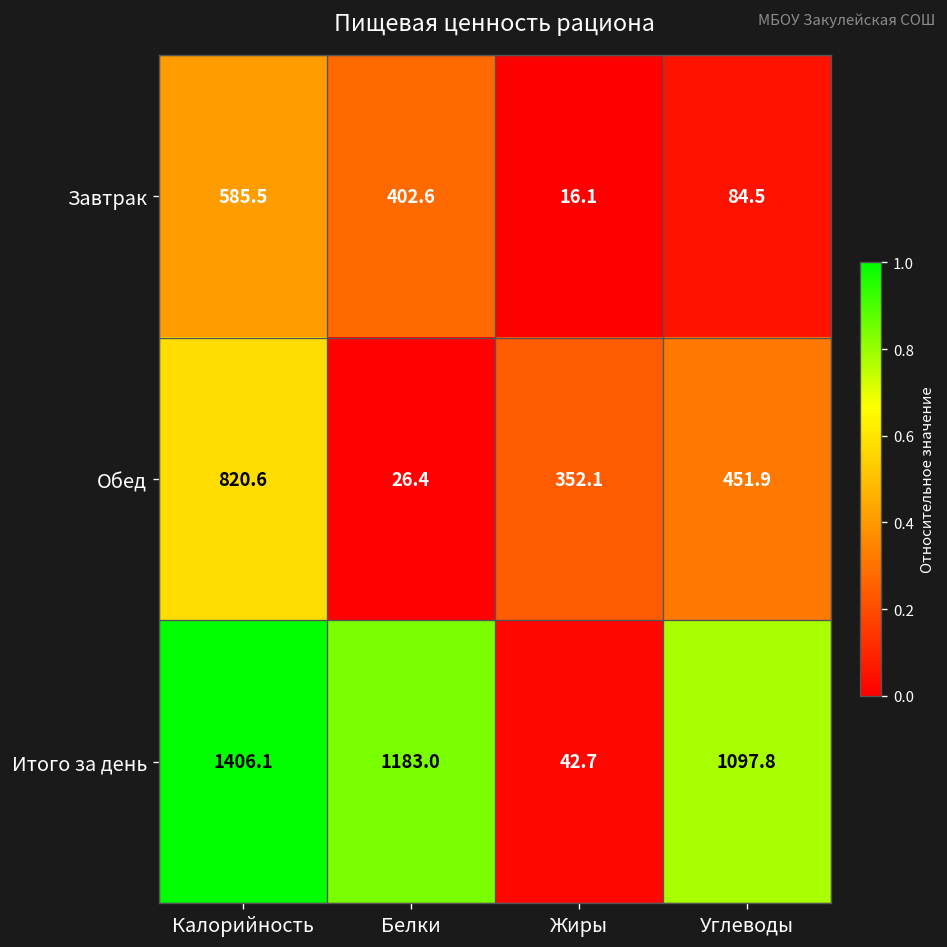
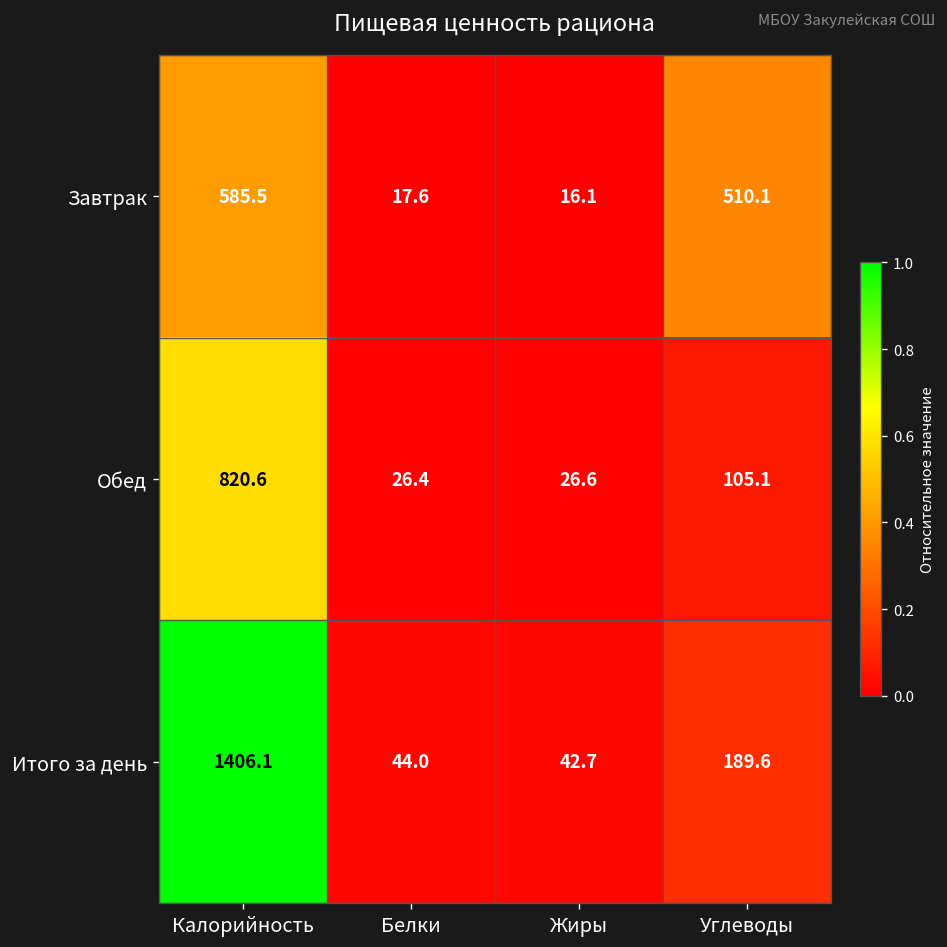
Завтрак, Белки: 402.6 -> 17.6
Завтрак, Углеводы: 84.5 -> 510.1
Обед, Жиры: 352.1 -> 26.6
Обед, Углеводы: 451.9 -> 105.1
Итого за день, Белки: 1183.0 -> 44.0
Итого за день, Углеводы: 1097.8 -> 189.6
